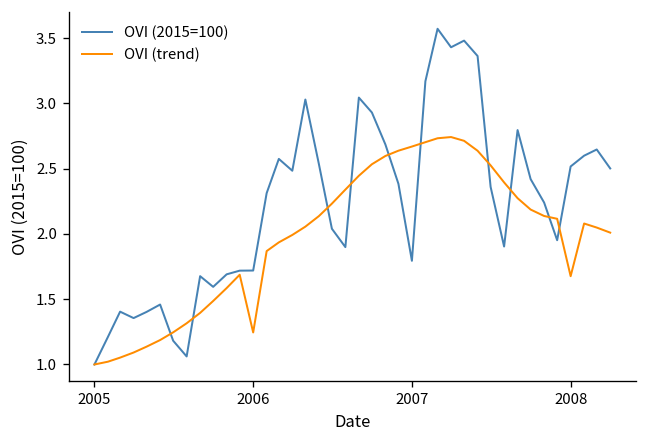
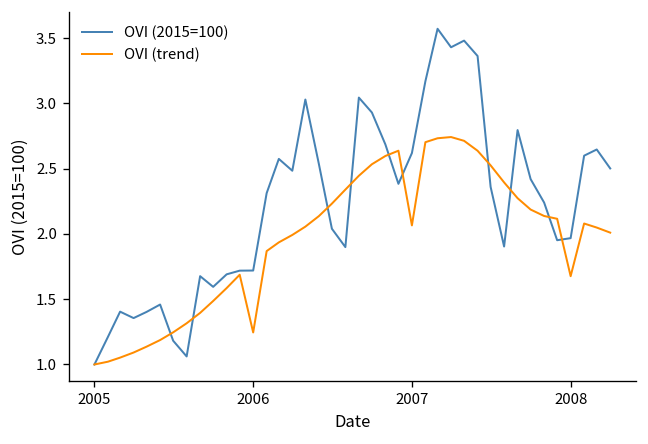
OVI (2015=100), 2007: 1.79 -> 2.62
OVI (trend), 2007: 2.67 -> 2.07
OVI (2015=100), 2008: 2.52 -> 1.97
